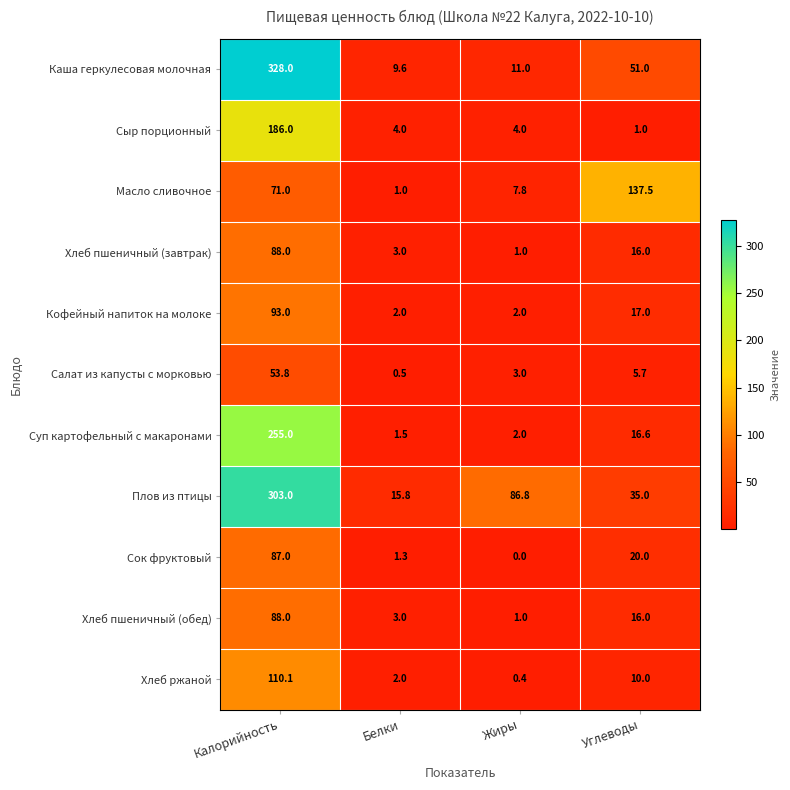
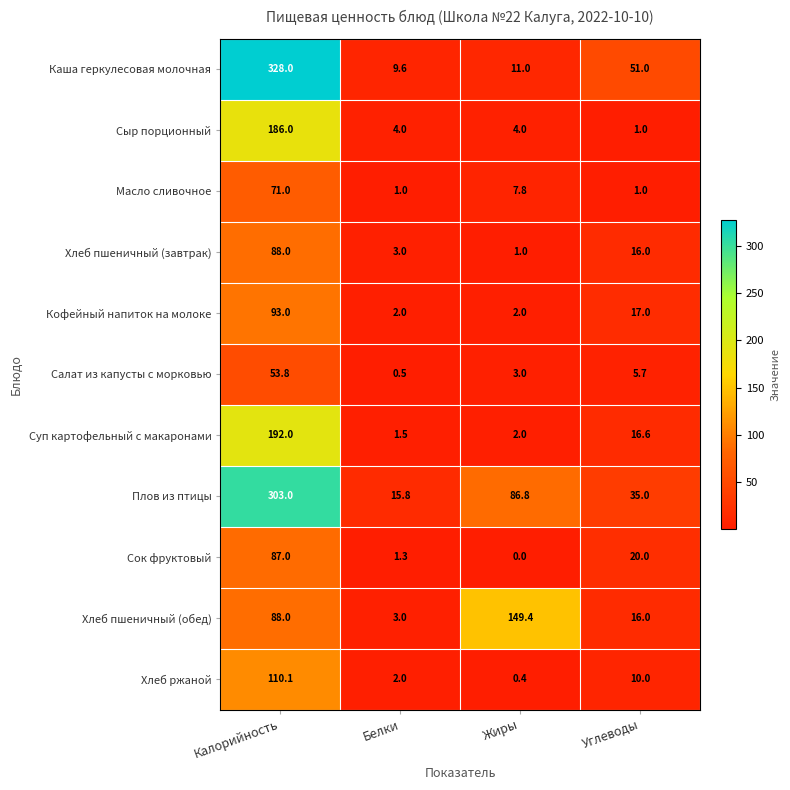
Масло сливочное, Углеводы: 137.5 -> 1.0
Суп картофельный с макаронами, Калорийность: 255.0 -> 192.0
Хлеб пшеничный (обед), Жиры: 1.0 -> 149.4
